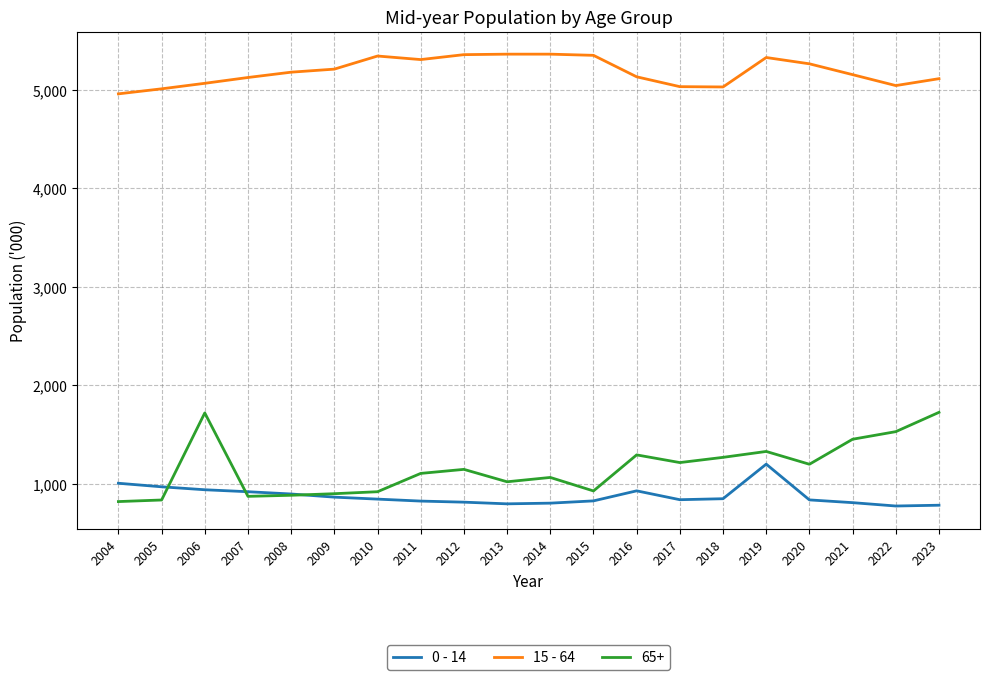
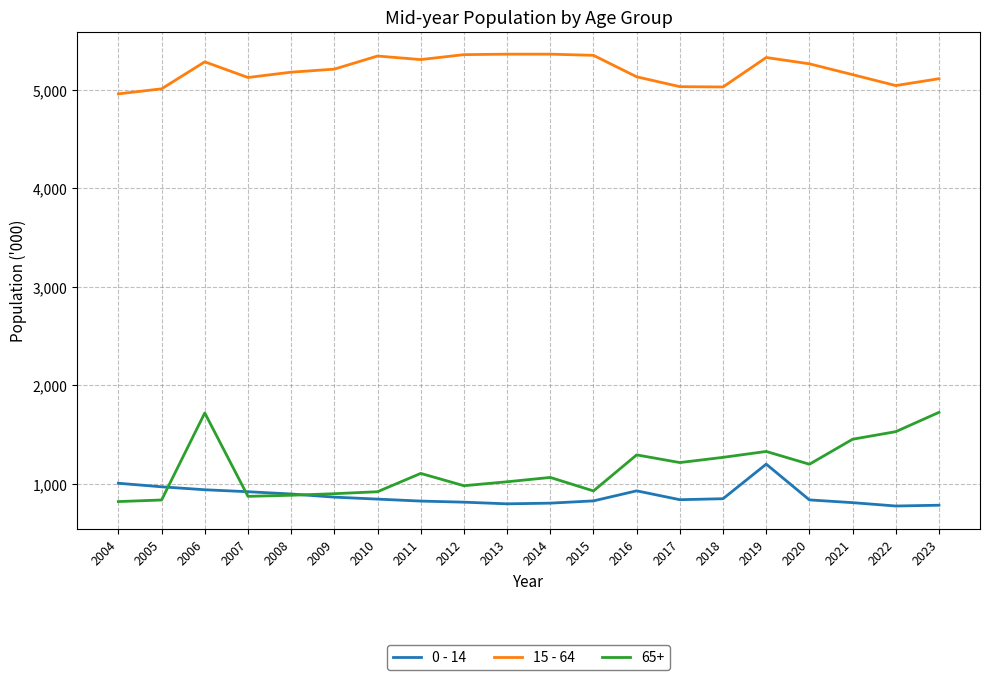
15 - 64, 2006: 5,100 -> 5,300
65+, 2012: 1,100 -> 1,000
